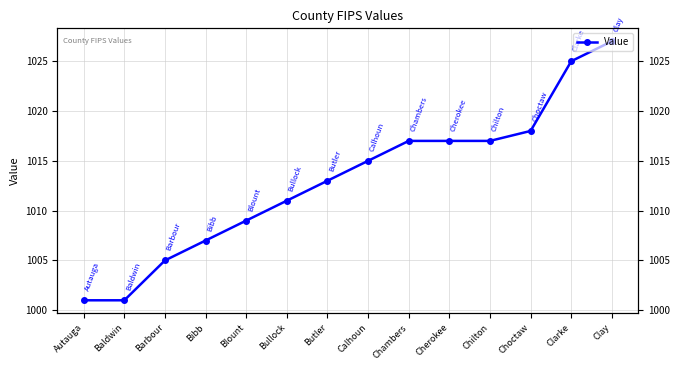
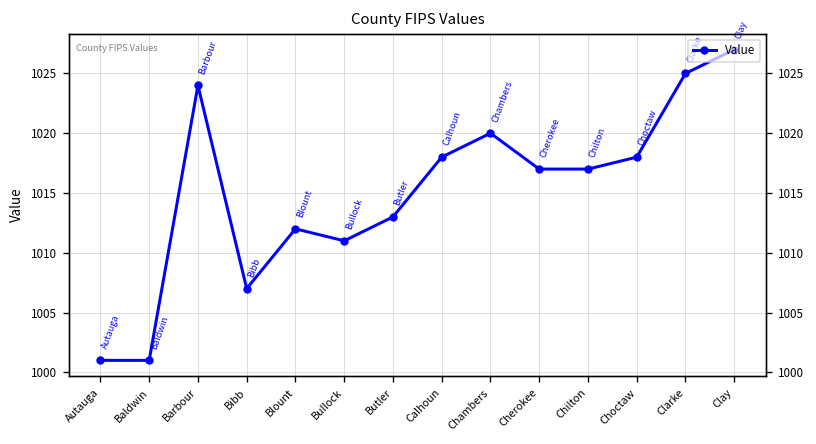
Barbour: 1005 -> 1024
Blount: 1009 -> 1012
Calhoun: 1015 -> 1018
Chambers: 1017 -> 1020
